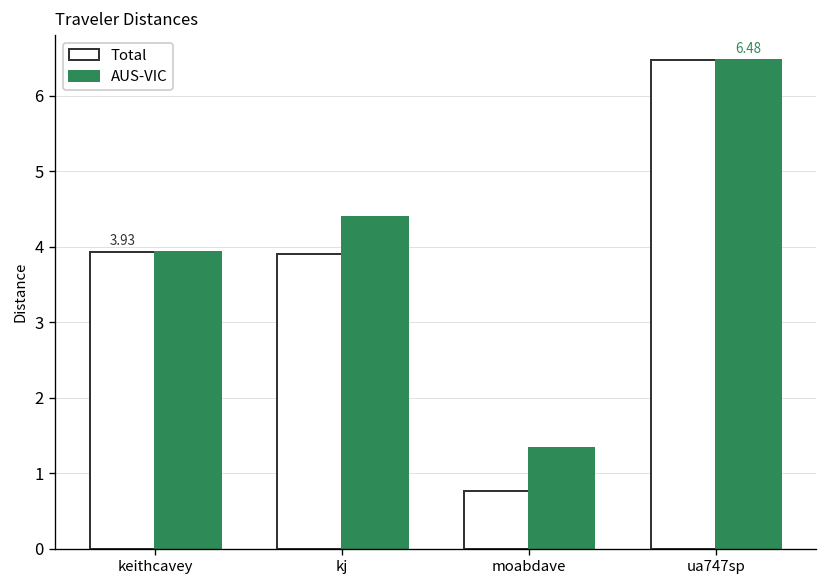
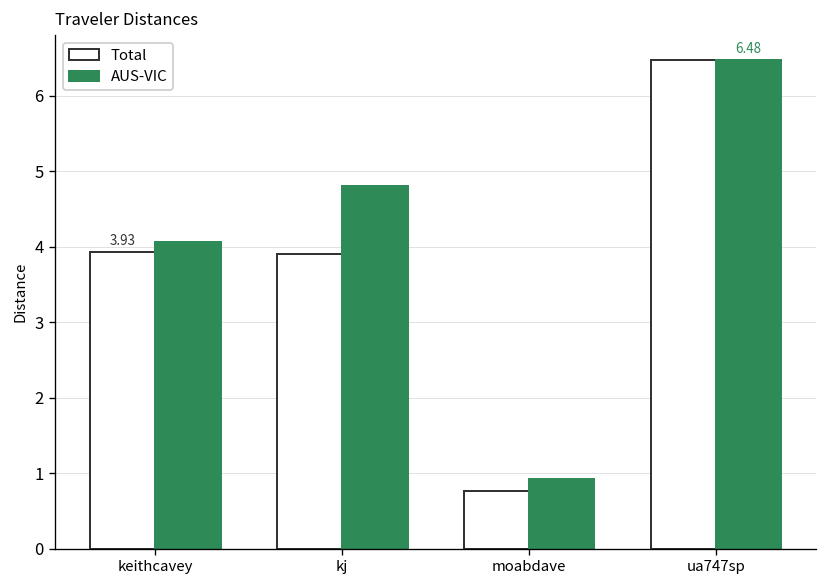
AUS-VIC, keithcavey: 3.9 -> 4.1
AUS-VIC, kj: 4.4 -> 4.8
AUS-VIC, moabdave: 1.3 -> 0.9
